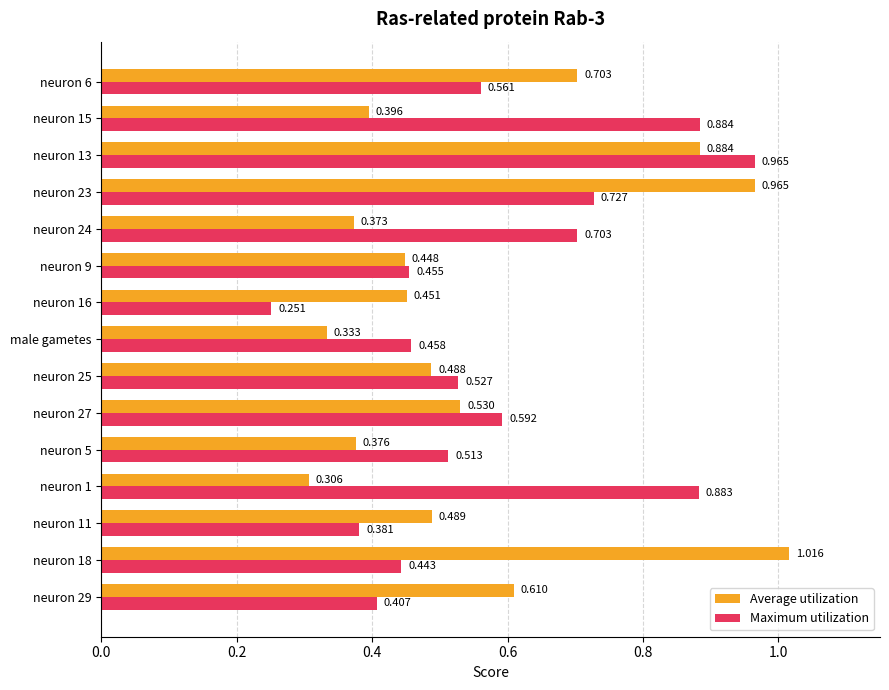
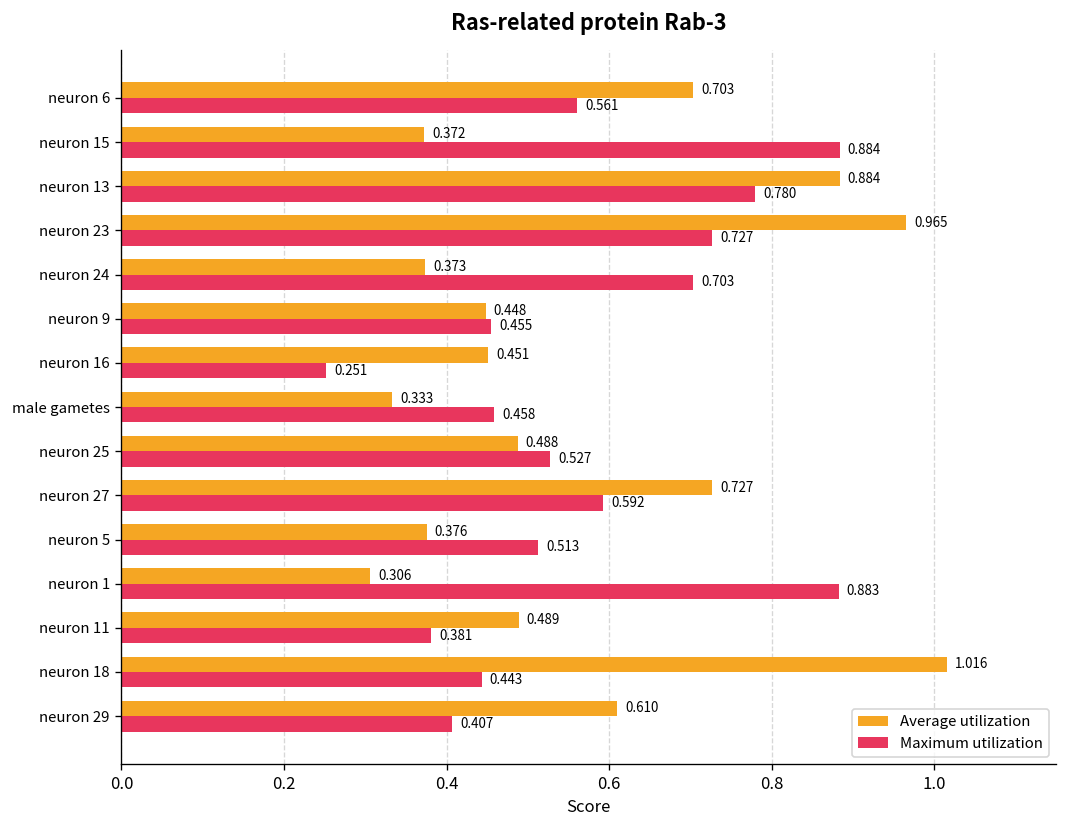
Average utilization, neuron 15: 0.396 -> 0.372
Maximum utilization, neuron 13: 0.965 -> 0.780
Average utilization, neuron 27: 0.530 -> 0.727
